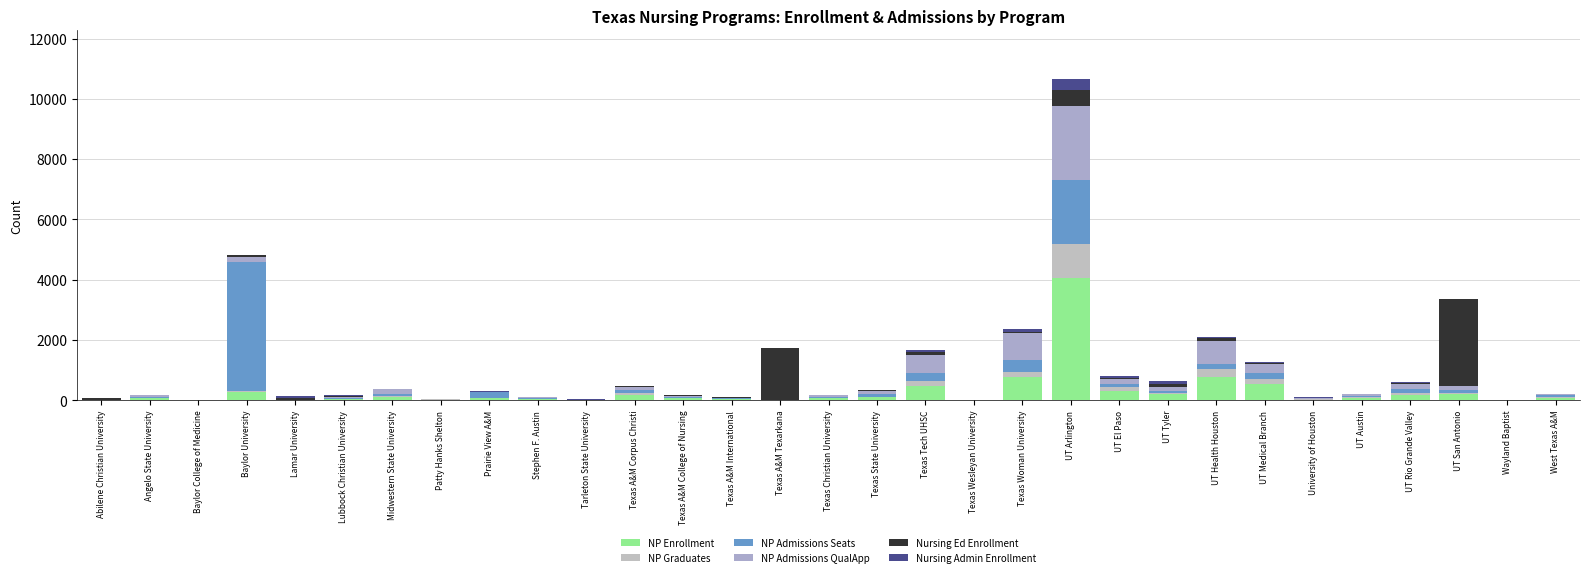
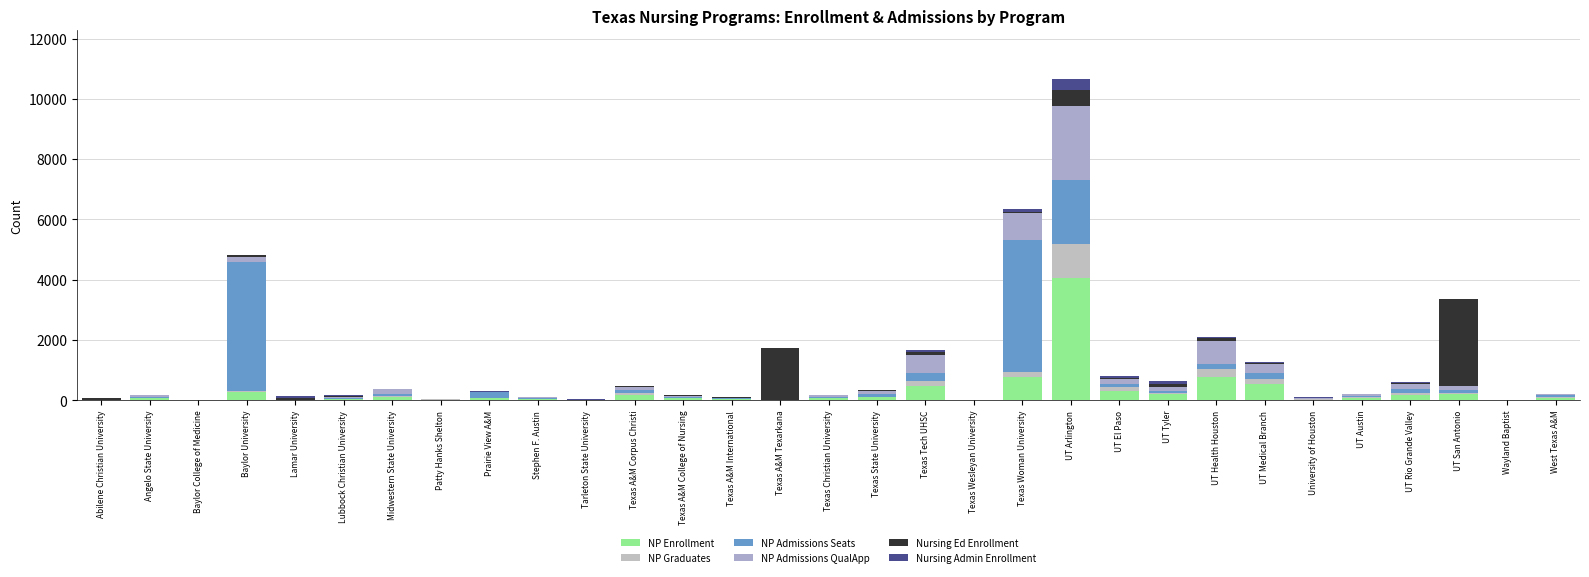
NP Admissions Seats, Texas Woman University: 400 -> 4400
